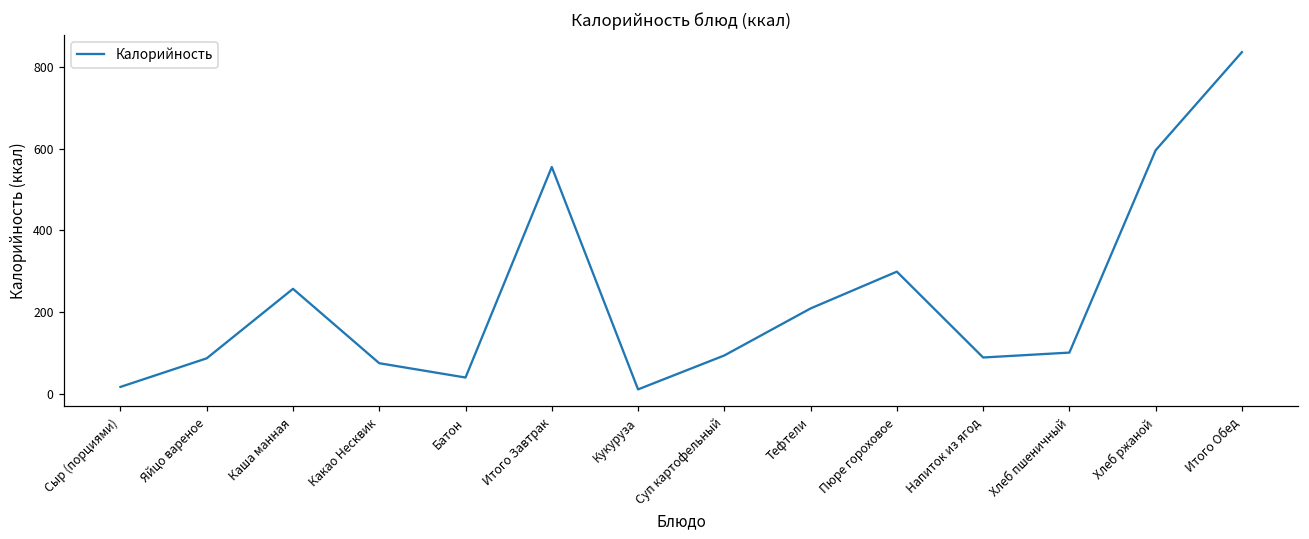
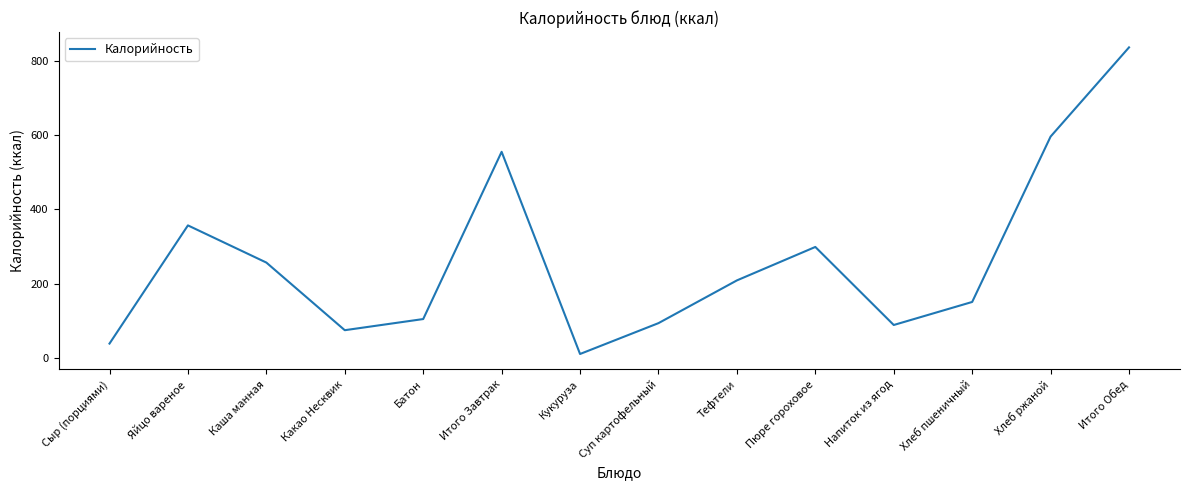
Сыр (порциями): 20 -> 40
Яйцо вареное: 90 -> 360
Батон: 40 -> 110
Хлеб пшеничный: 100 -> 150
